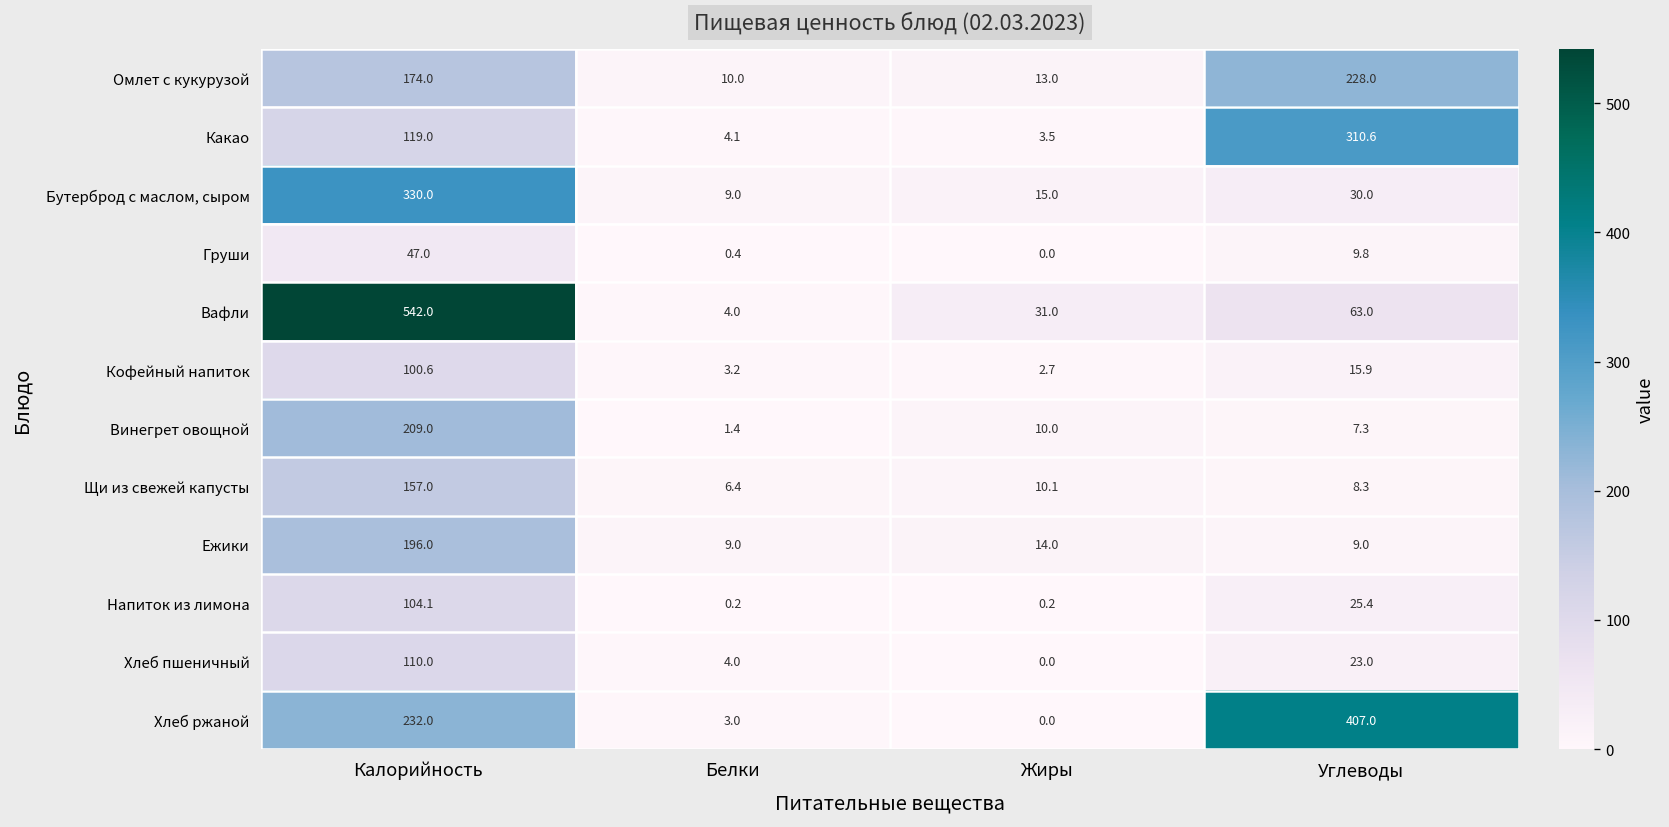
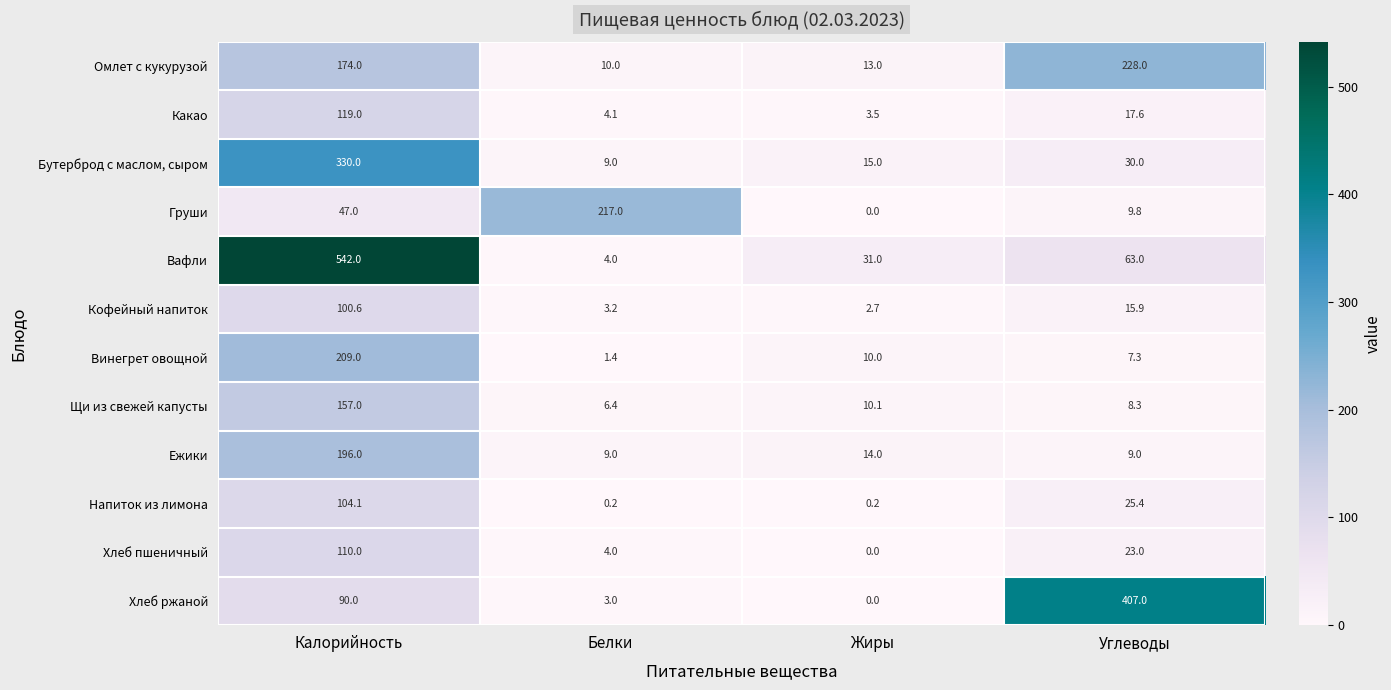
Какао, Углеводы: 310.6 -> 17.6
Груши, Белки: 0.4 -> 217.0
Хлеб ржаной, Калорийность: 232.0 -> 90.0
